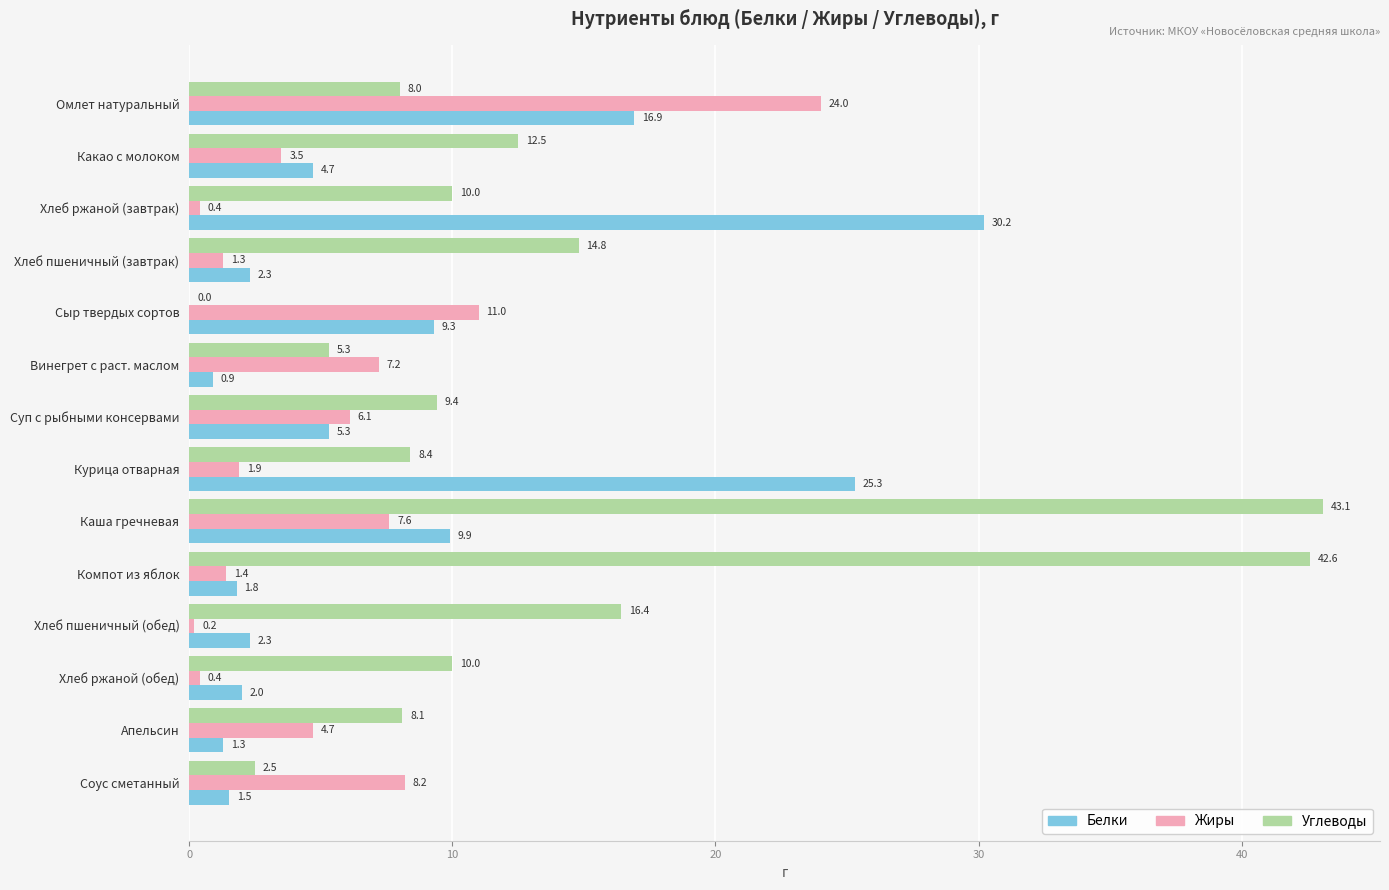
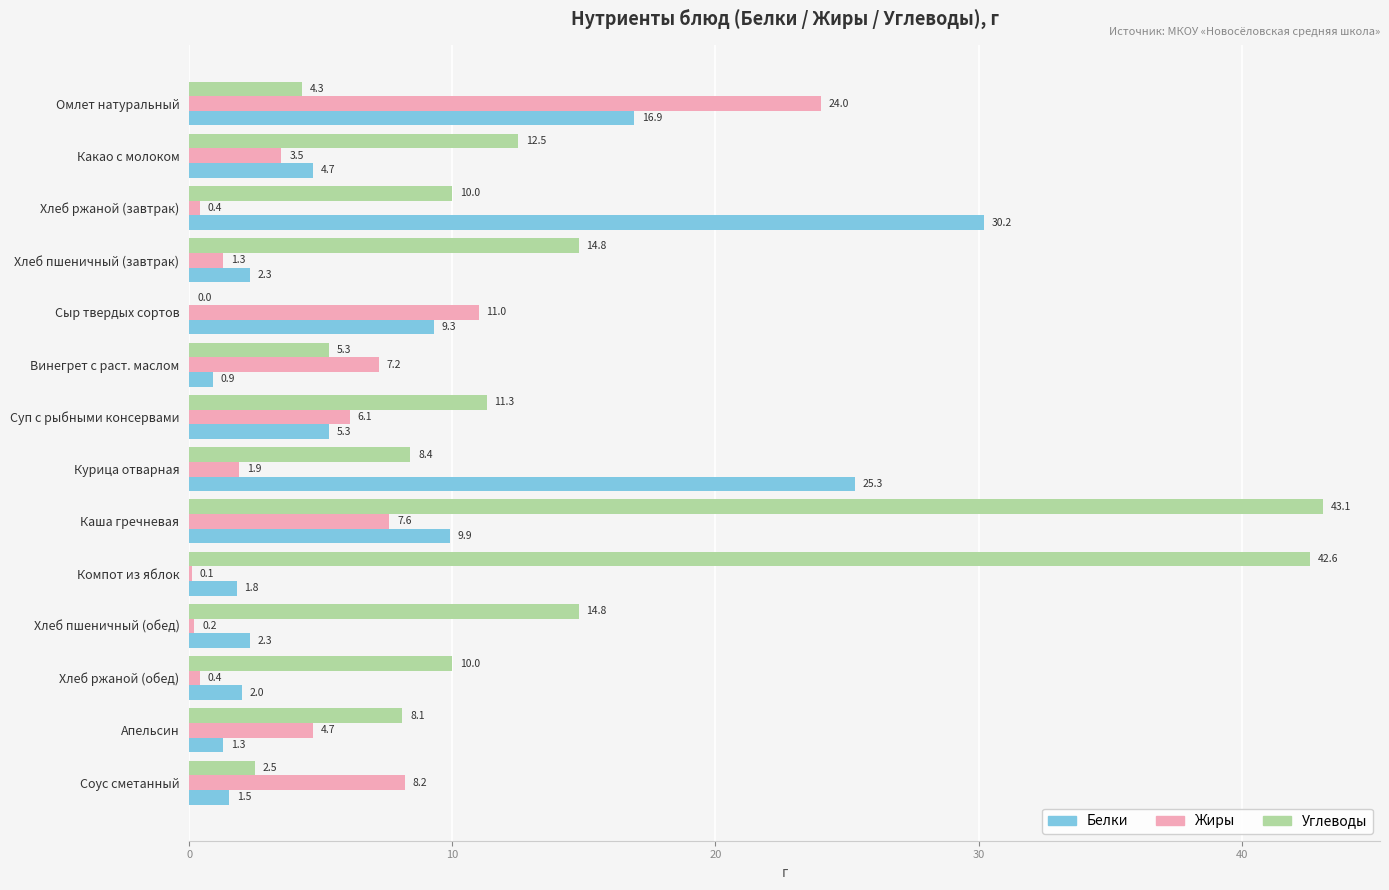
Углеводы, Омлет натуральный: 8.0 -> 4.3
Углеводы, Суп с рыбными консервами: 9.4 -> 11.3
Жиры, Компот из яблок: 1.4 -> 0.1
Углеводы, Хлеб пшеничный (обед): 16.4 -> 14.8
